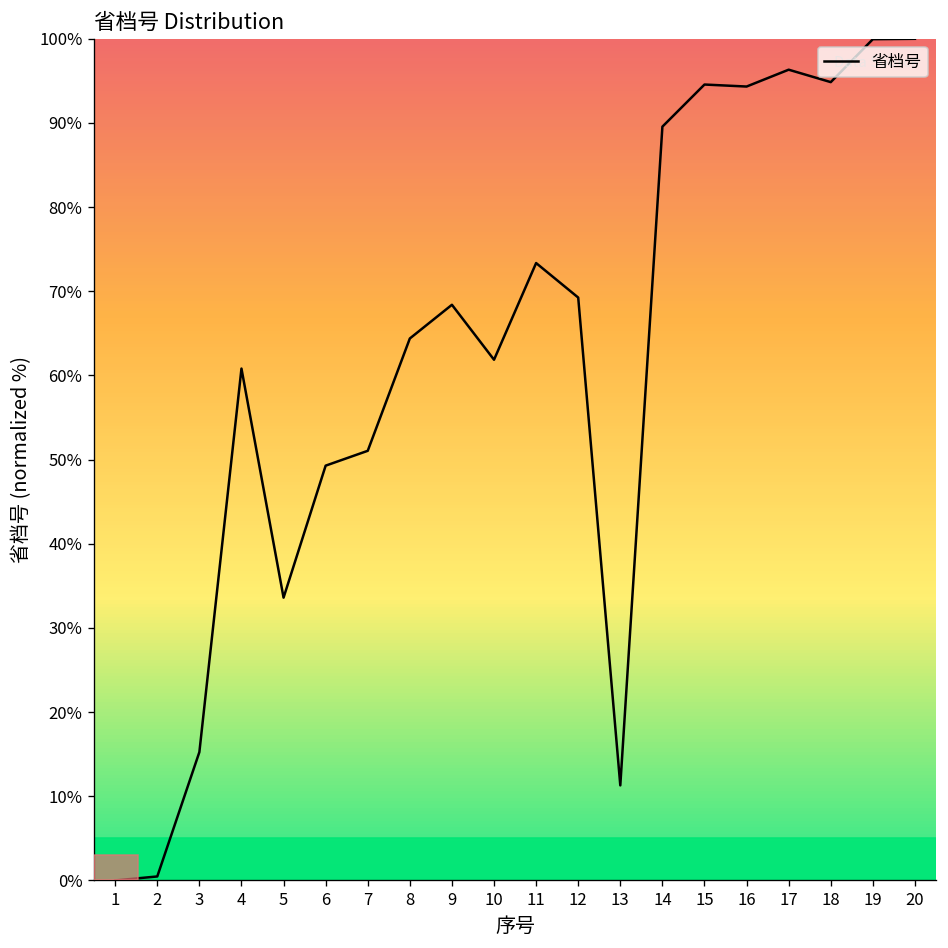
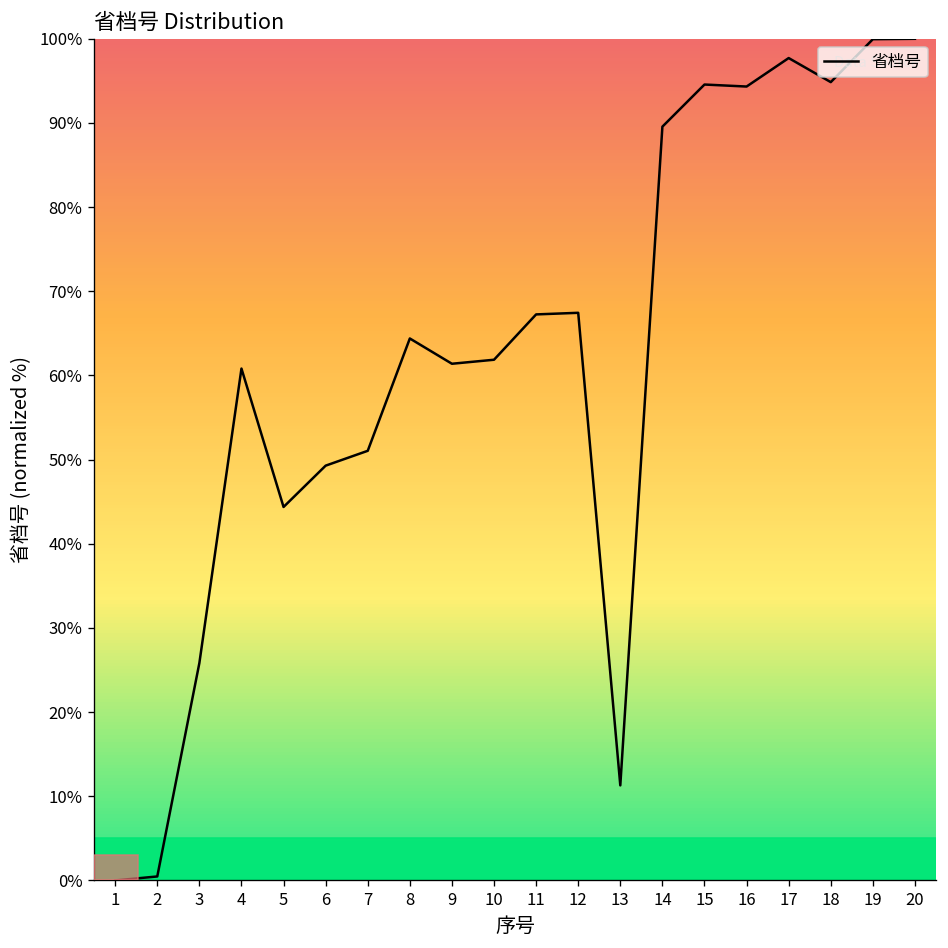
3: 15% -> 26%
5: 34% -> 44%
9: 68% -> 61%
11: 73% -> 67%
12: 69% -> 67%
17: 96% -> 98%
